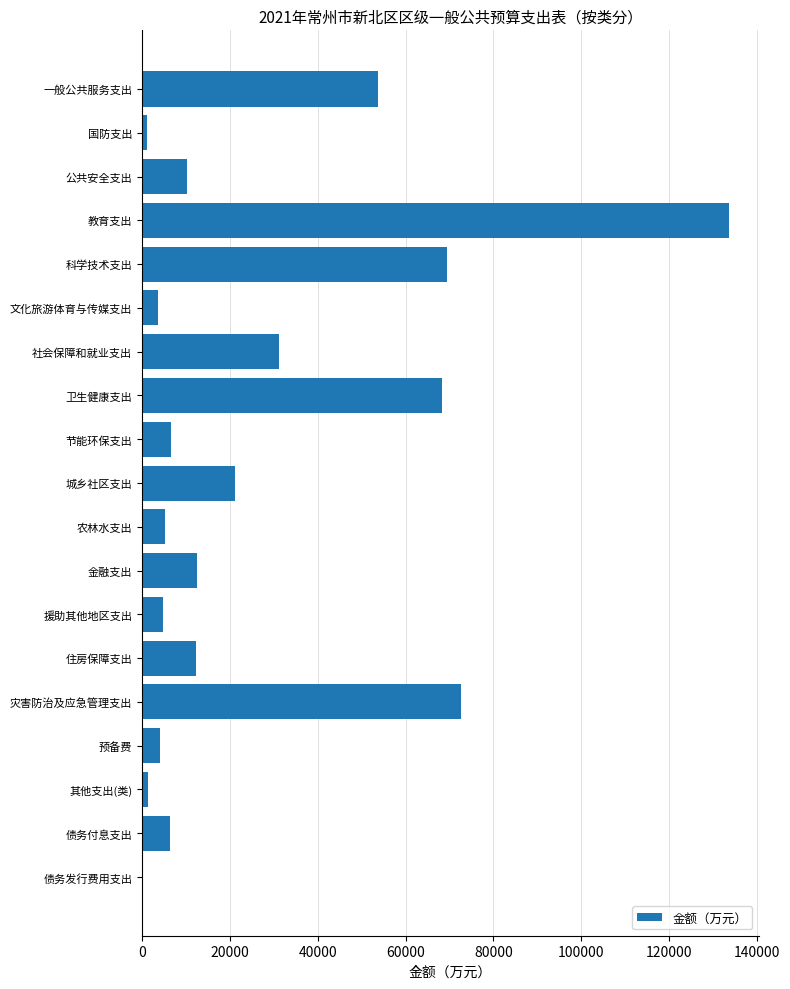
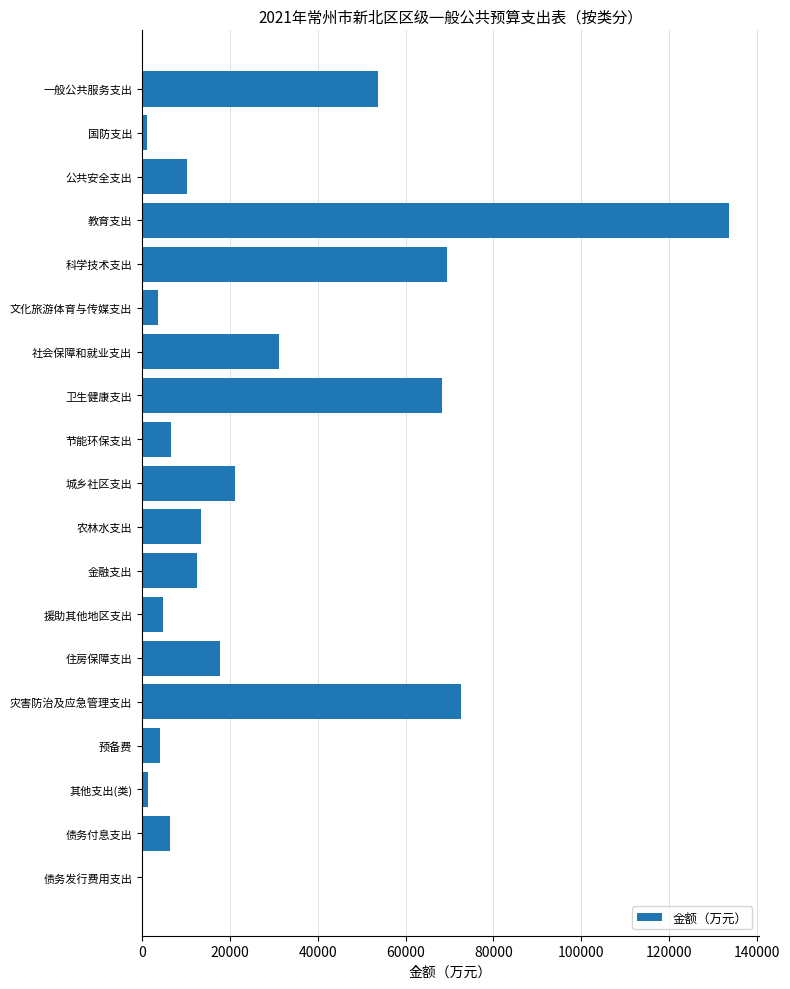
农林水支出: 5000 -> 13000
住房保障支出: 12000 -> 18000
